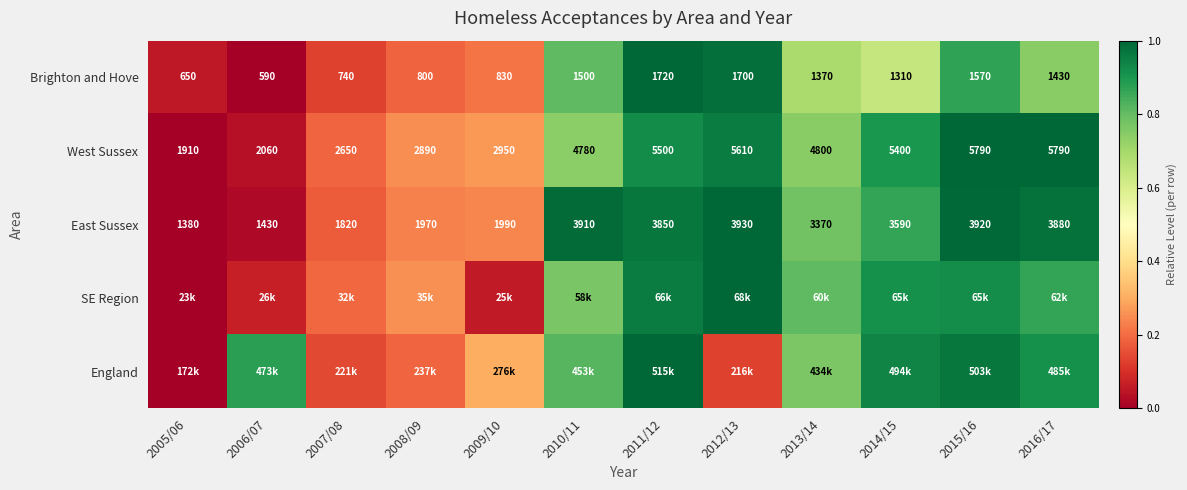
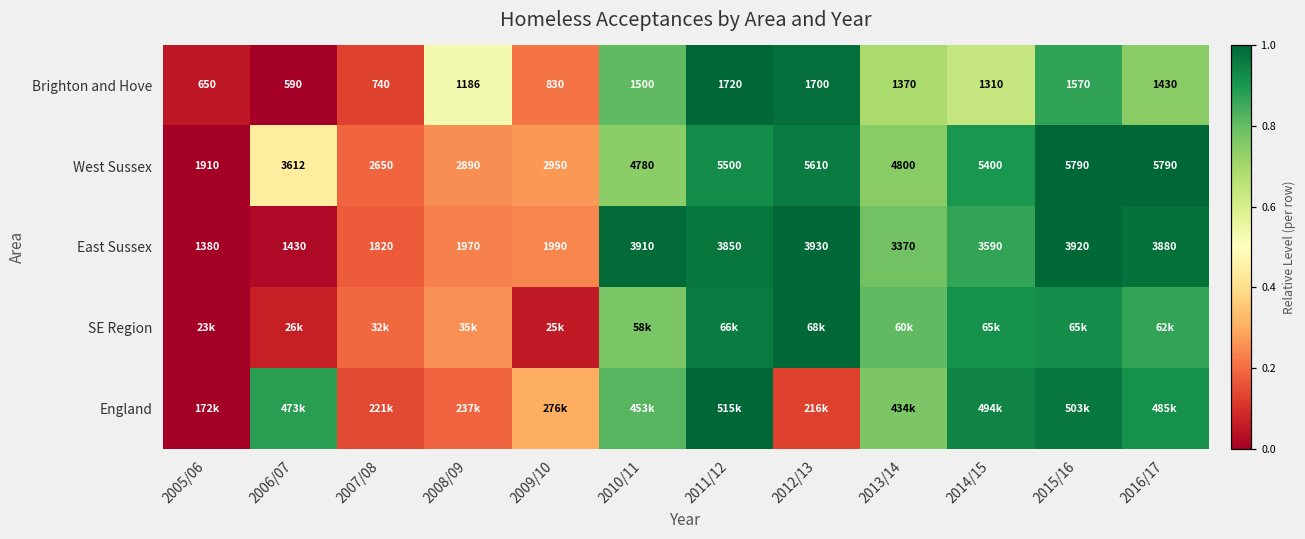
Brighton and Hove, 2008/09: 800 -> 1186
West Sussex, 2006/07: 2060 -> 3612
